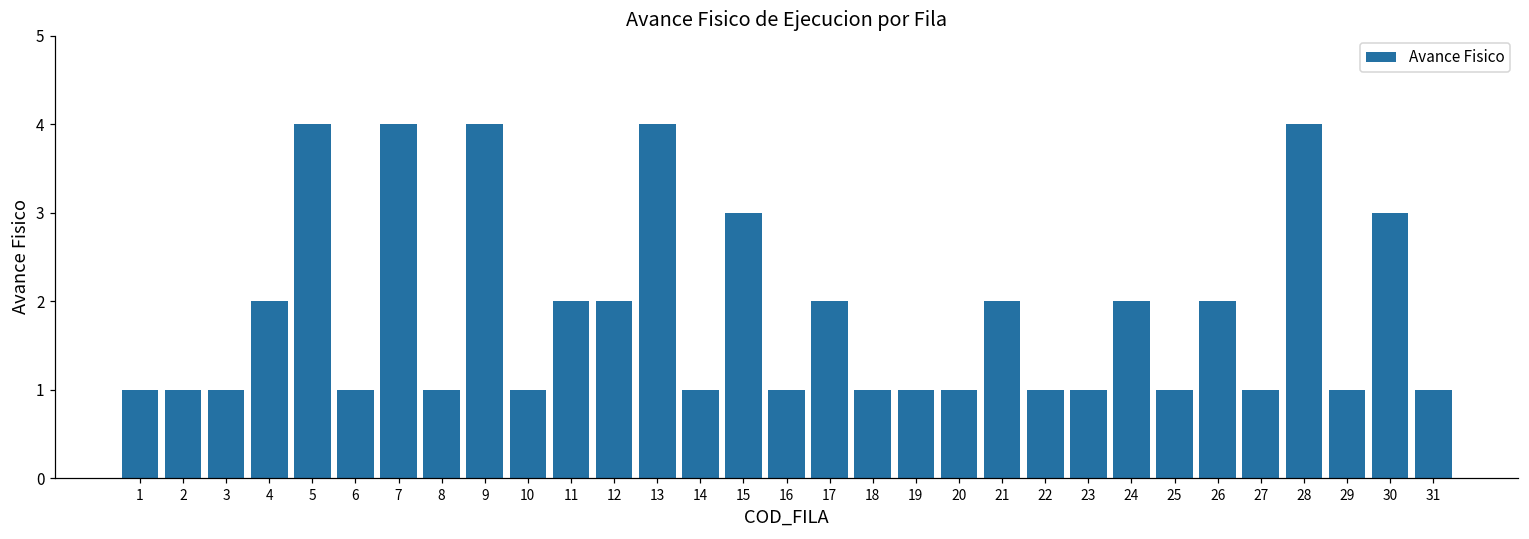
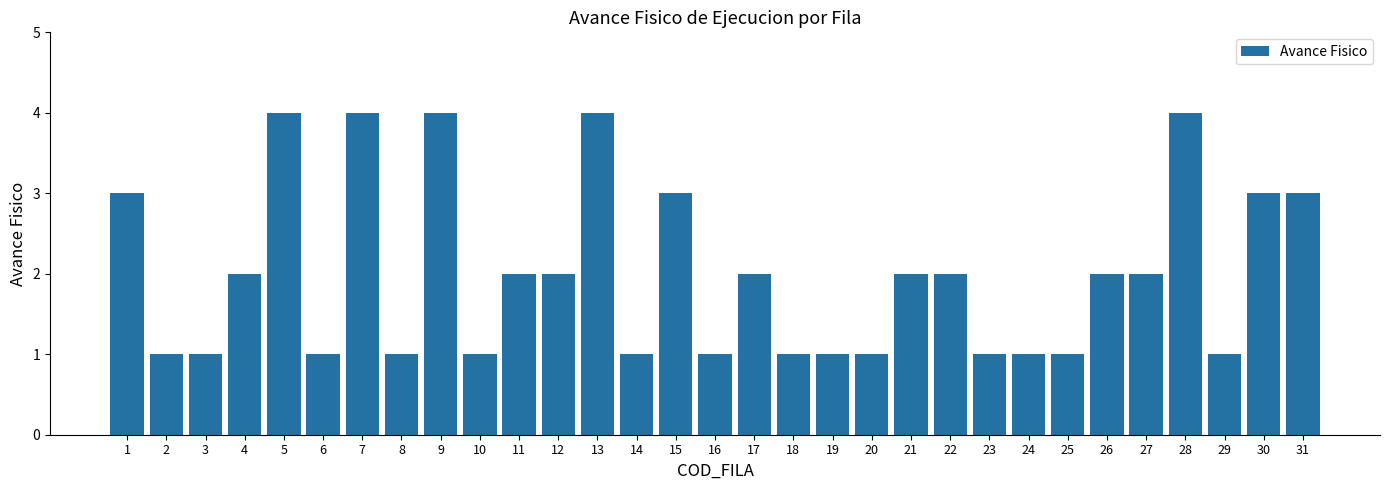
1: 1 -> 3
22: 1 -> 2
24: 2 -> 1
27: 1 -> 2
31: 1 -> 3
